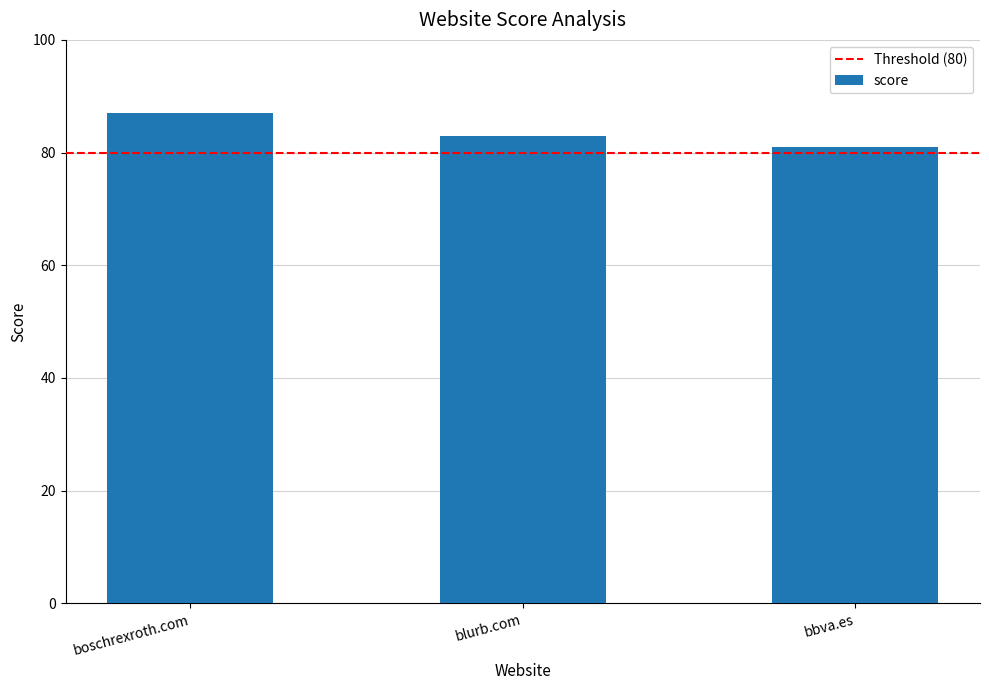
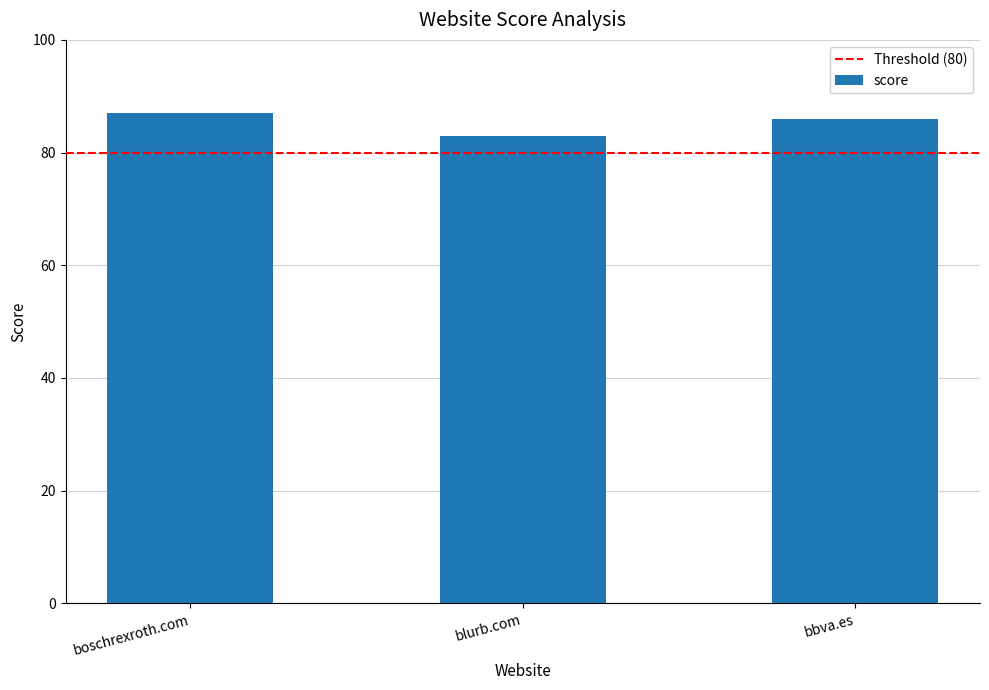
bbva.es: 81 -> 86
